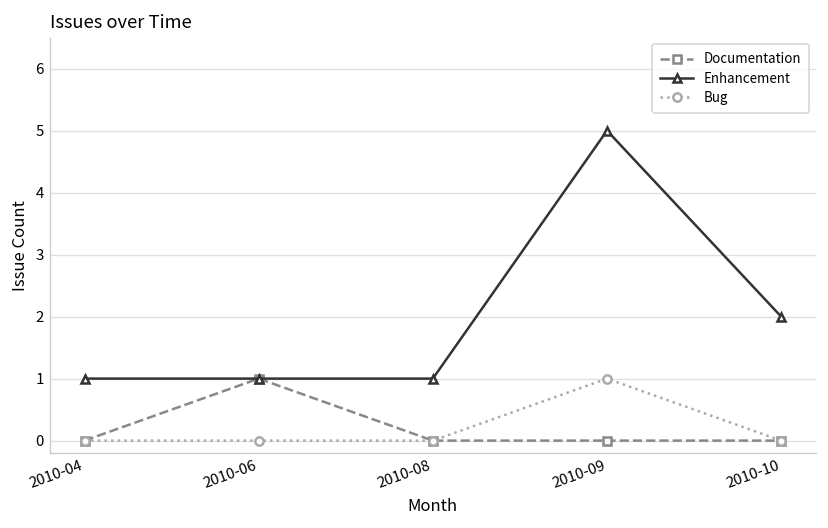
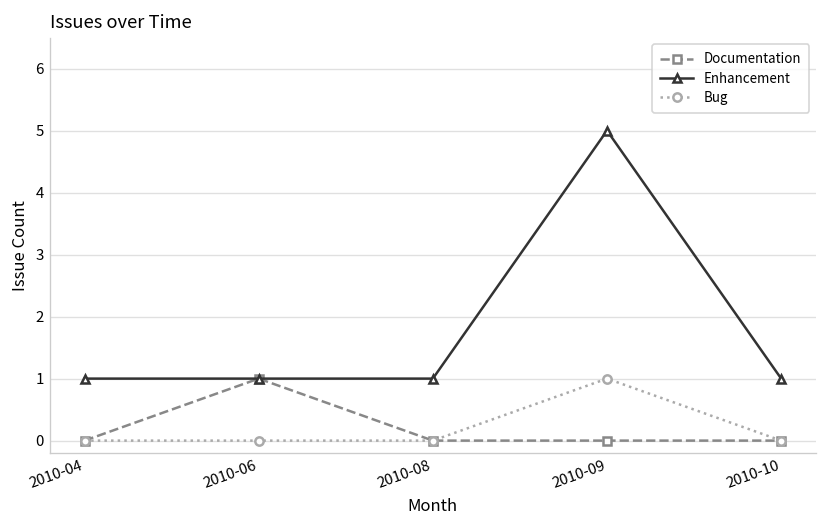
Enhancement, 2010-10: 2 -> 1
